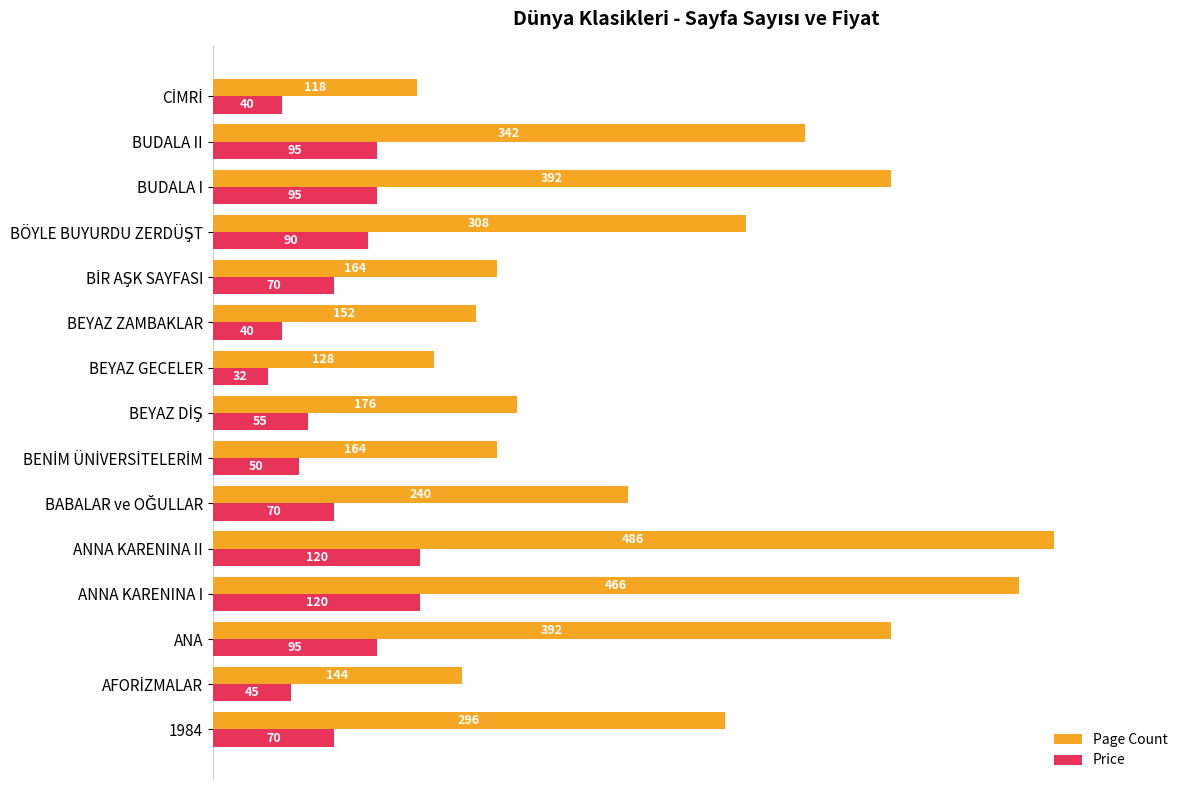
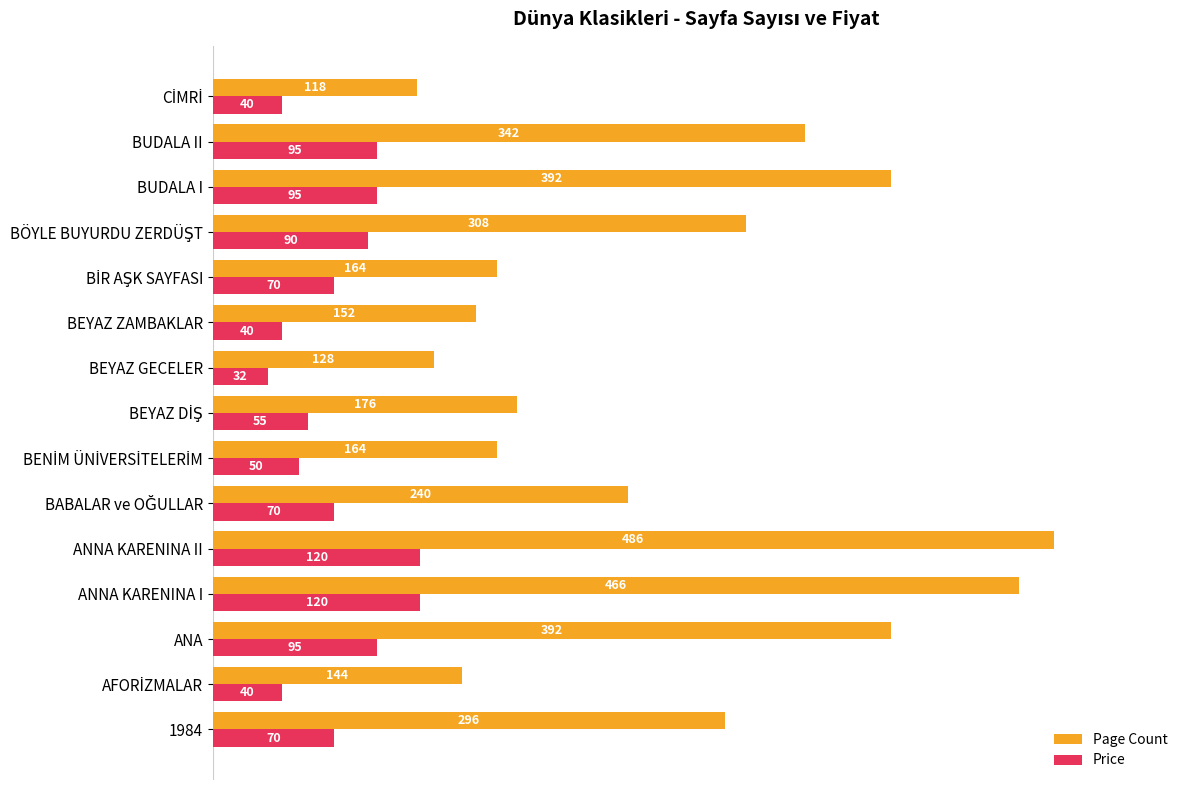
Price, AFORİZMALAR: 45 -> 40
